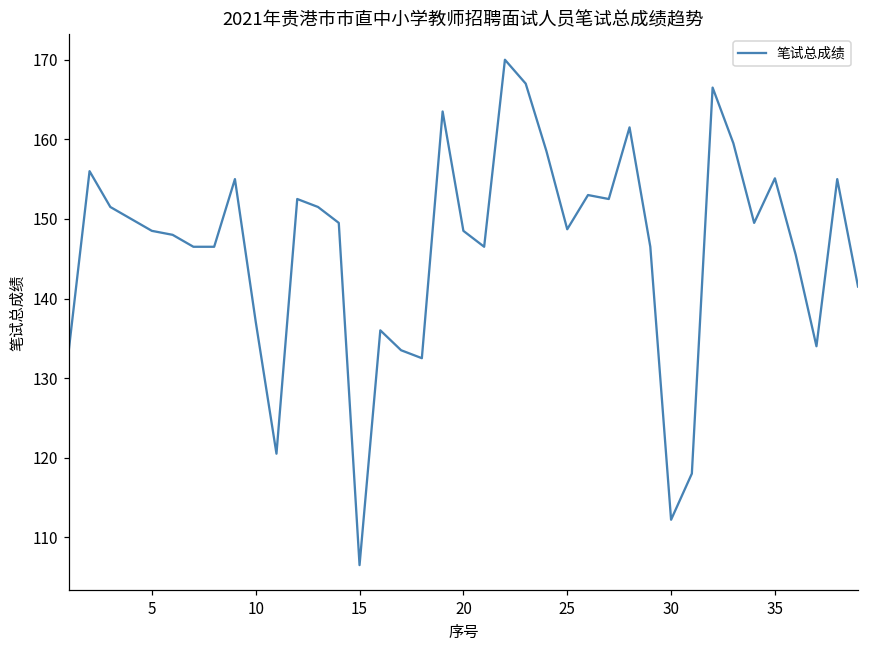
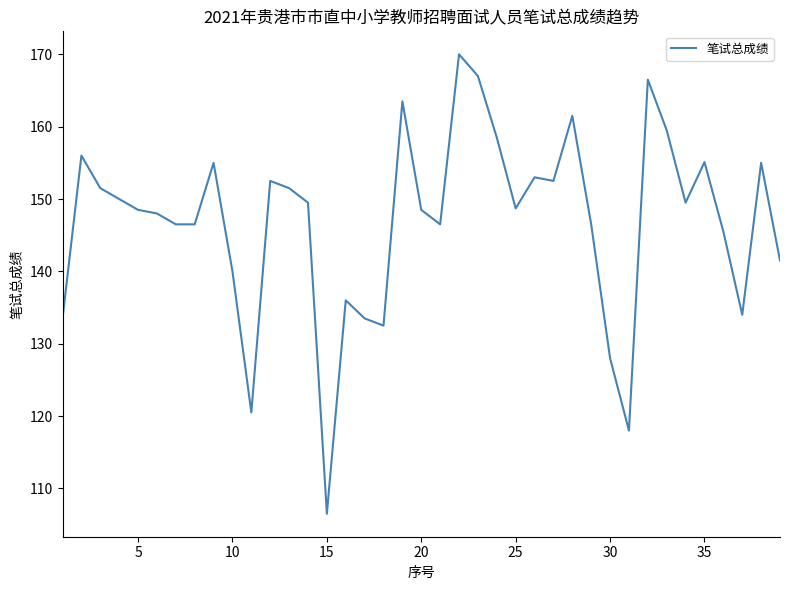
10: 137 -> 140
30: 112 -> 128
